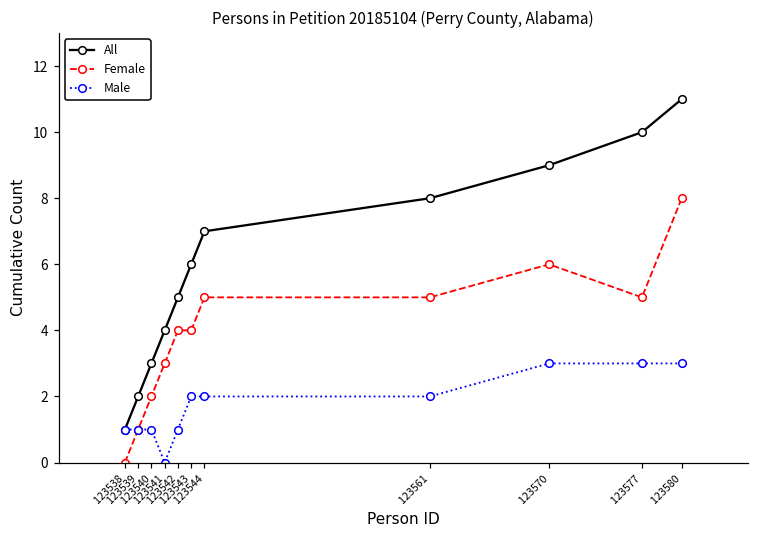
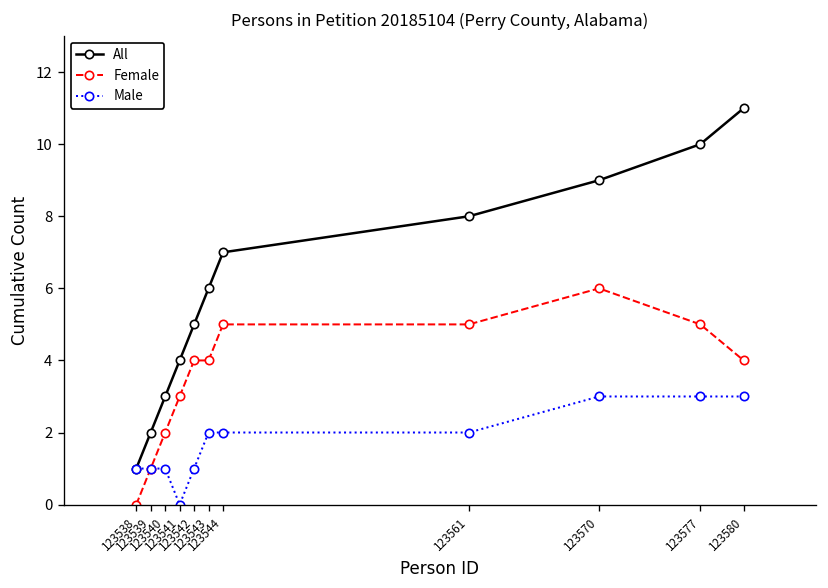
Female, 123580: 8 -> 4
